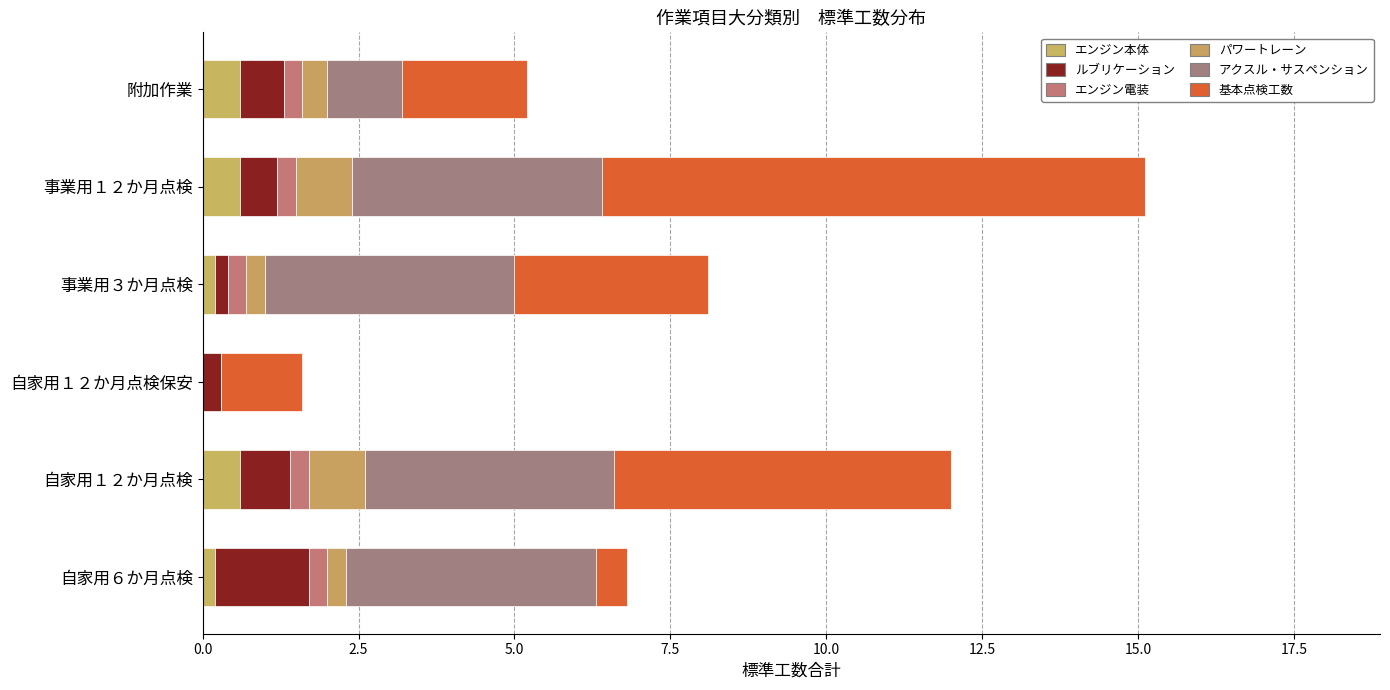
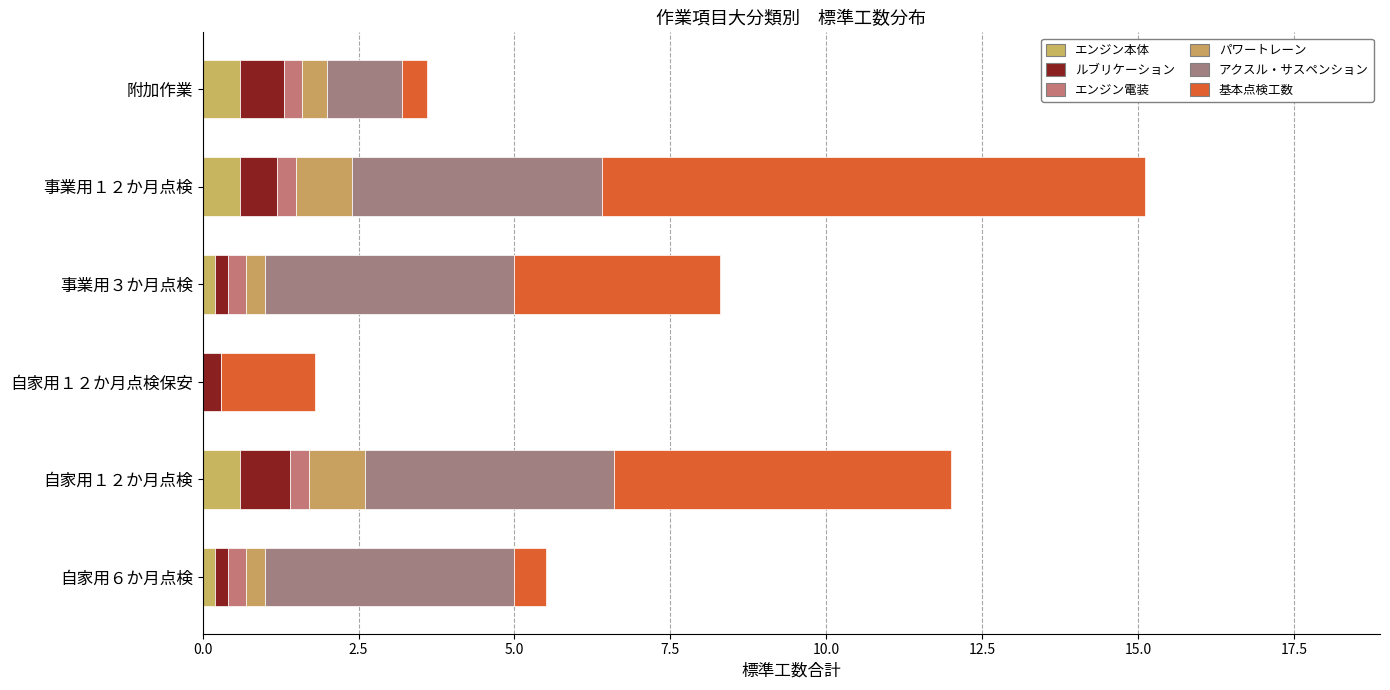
基本点検工数, 附加作業: 2.0 -> 0.4
基本点検工数, 事業用３か月点検: 3.1 -> 3.3
基本点検工数, 自家用１２か月点検保安: 1.3 -> 1.5
ルブリケーション, 自家用６か月点検: 1.5 -> 0.2
